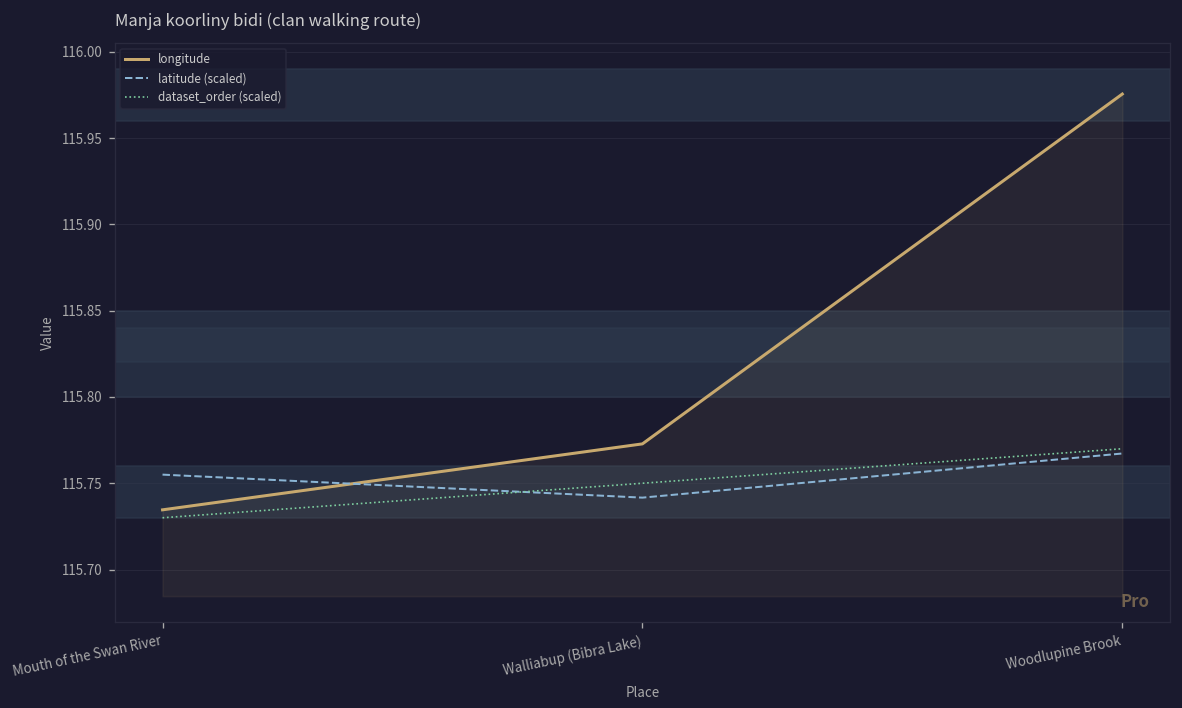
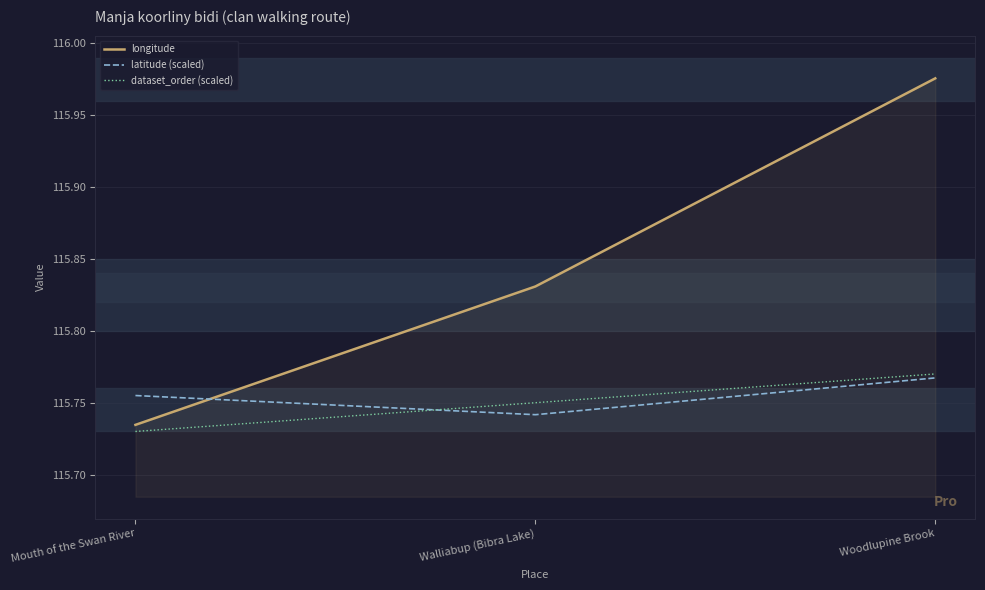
longitude, Walliabup (Bibra Lake): 115.773 -> 115.831
